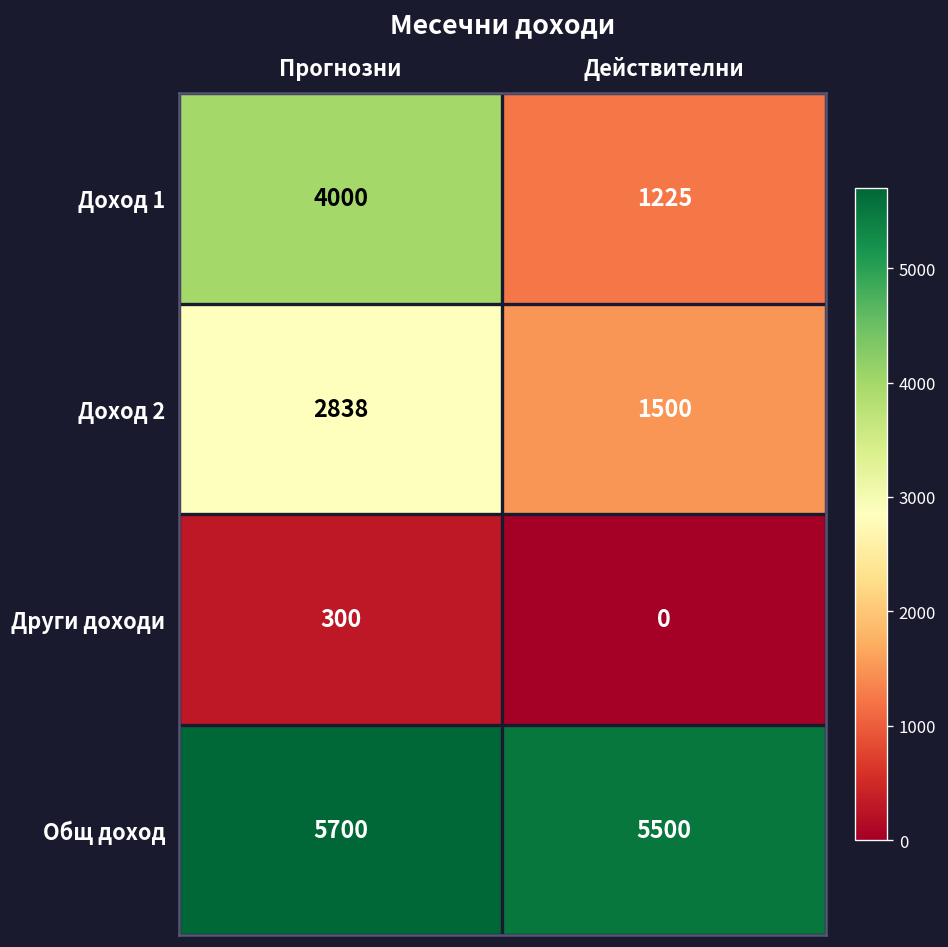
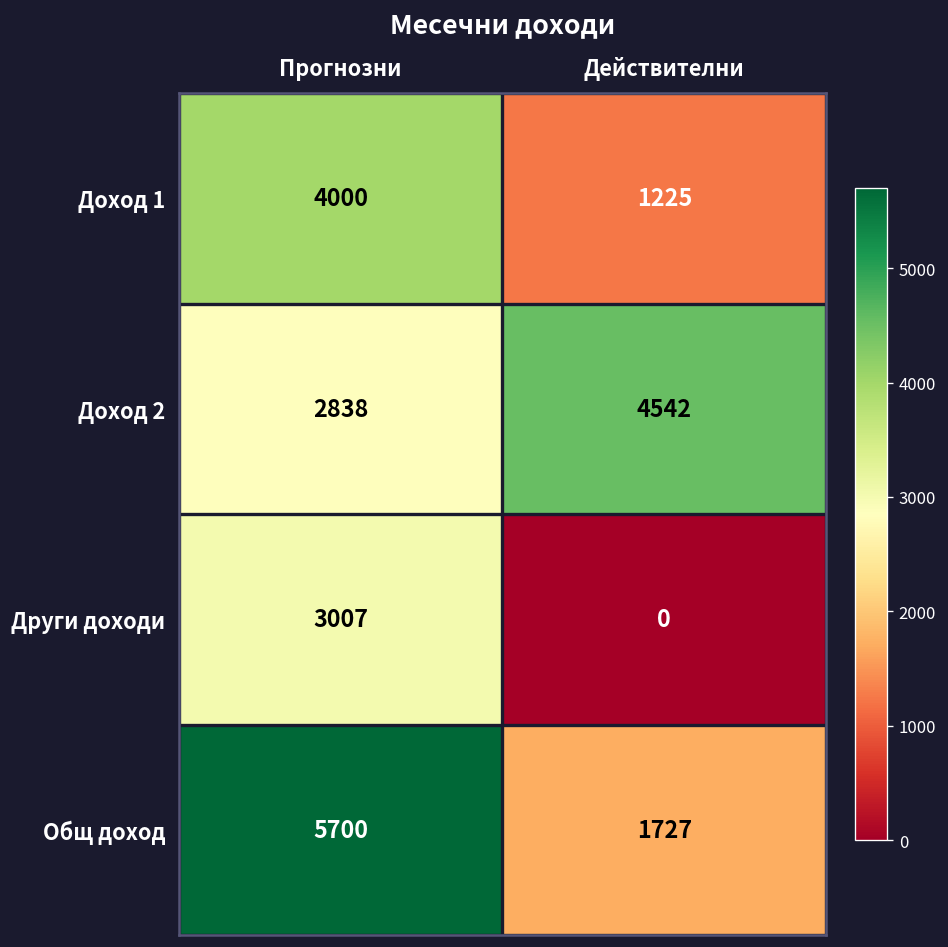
Доход 2, Действителни: 1500 -> 4542
Други доходи, Прогнозни: 300 -> 3007
Общ доход, Действителни: 5500 -> 1727
